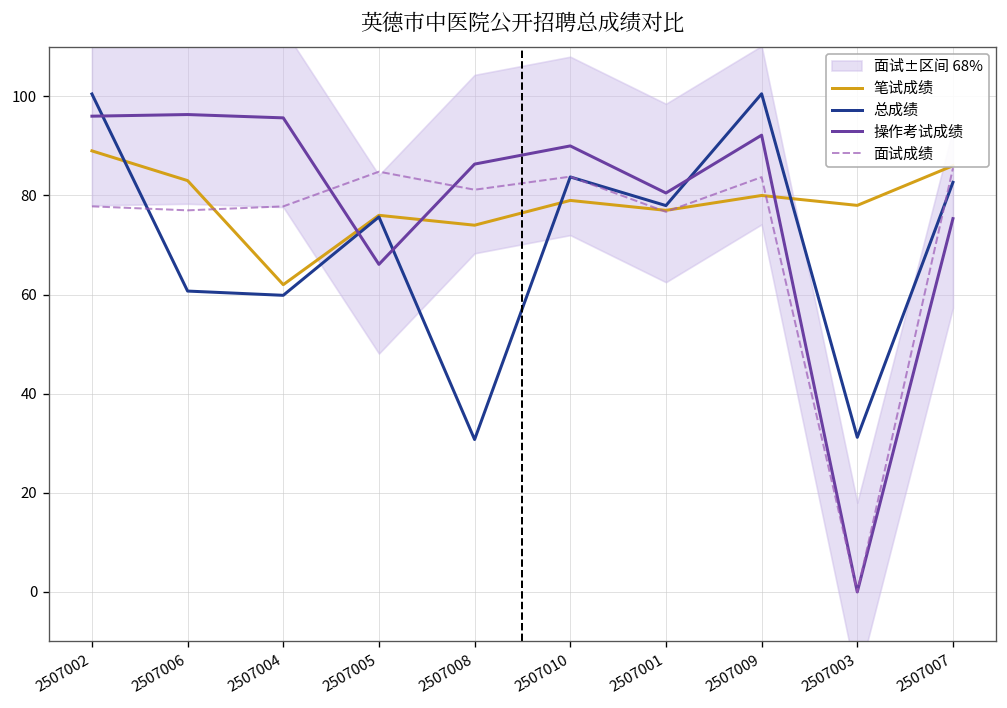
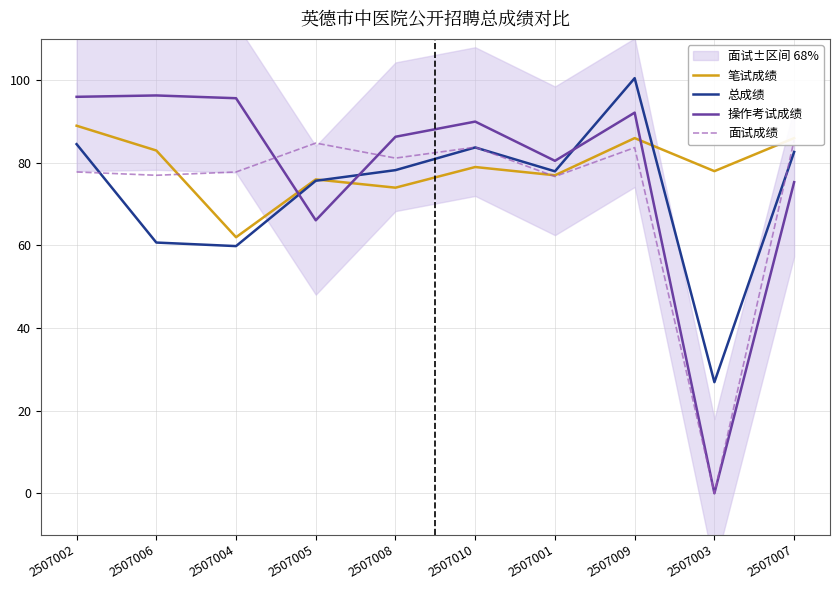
总成绩, 2507002: 100 -> 85
总成绩, 2507008: 31 -> 78
笔试成绩, 2507009: 80 -> 86
总成绩, 2507003: 31 -> 27
